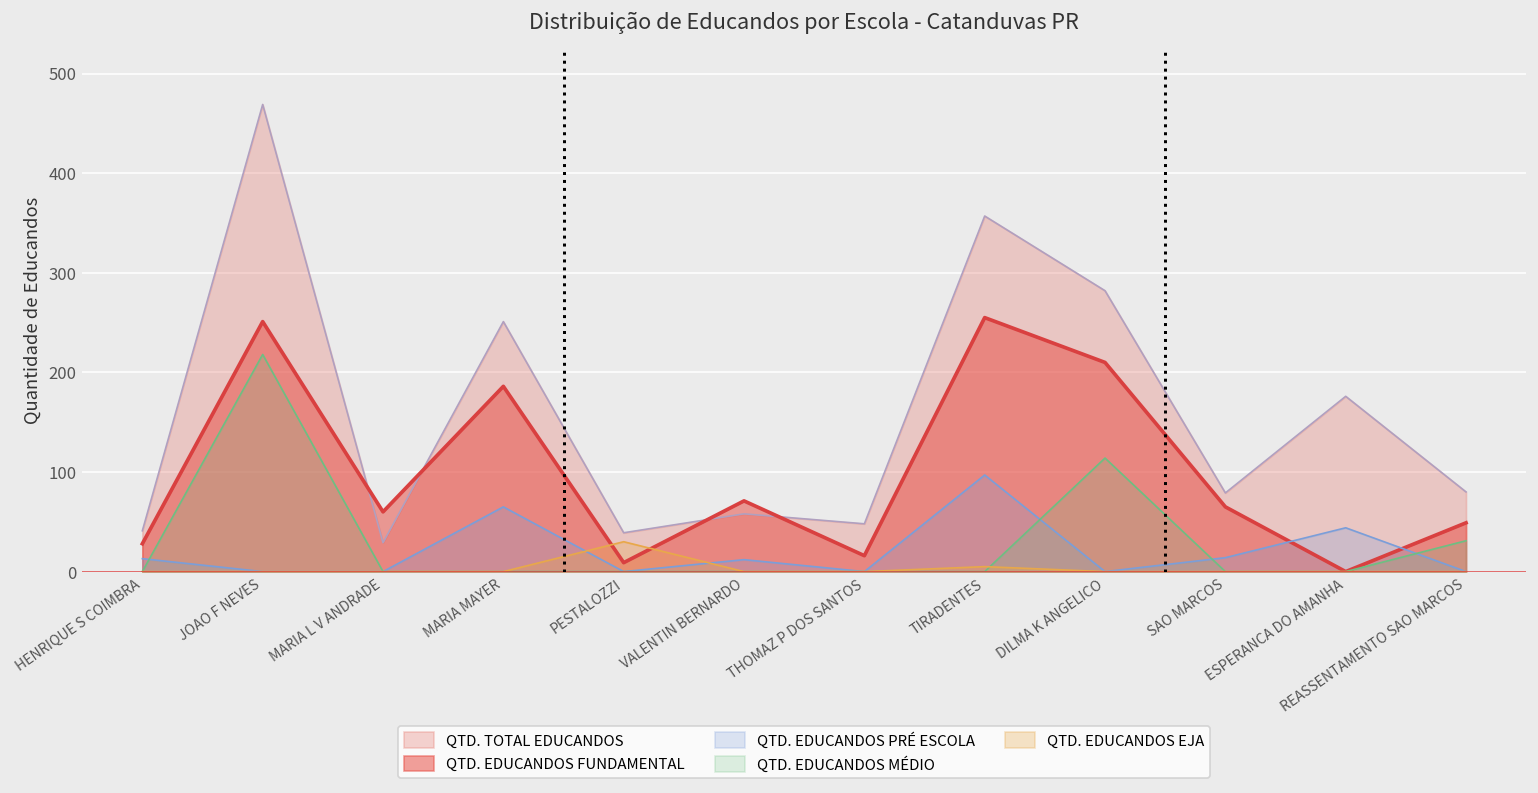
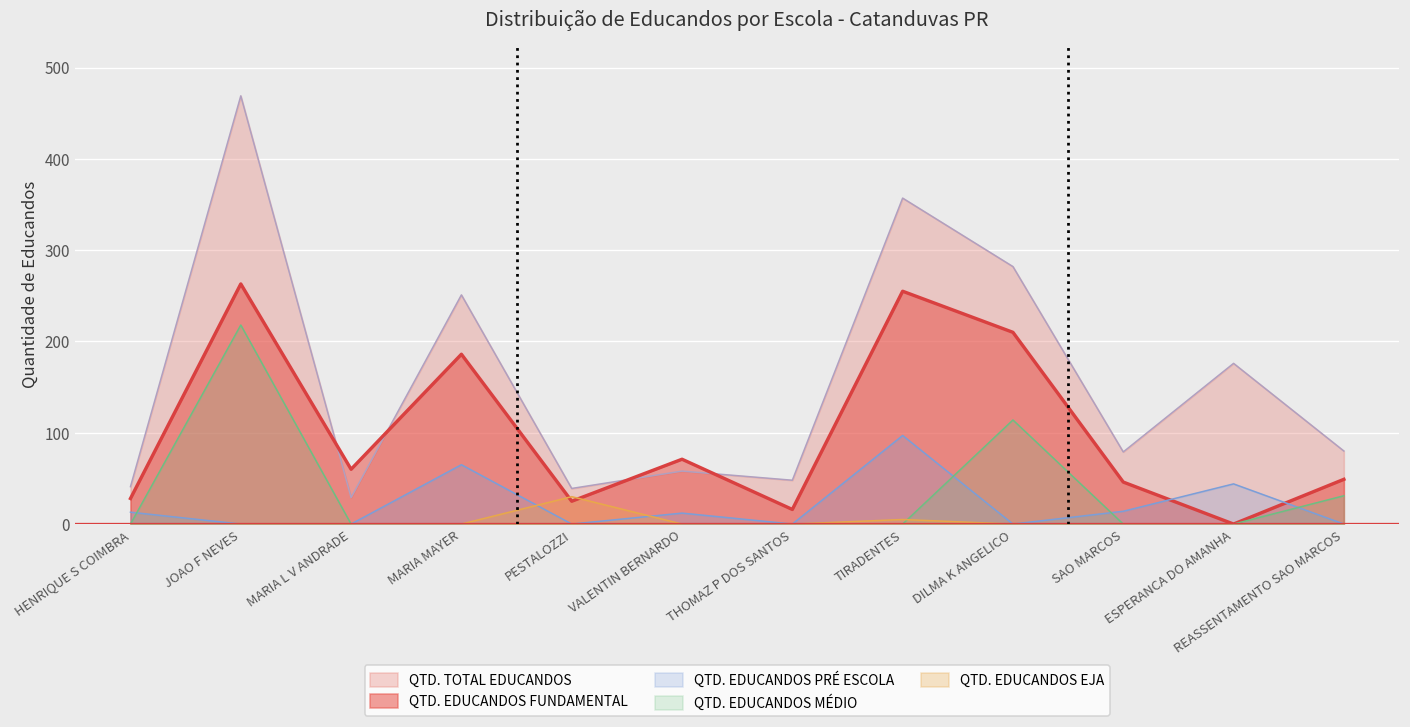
QTD. EDUCANDOS FUNDAMENTAL, JOAO F NEVES: 250 -> 260
QTD. EDUCANDOS FUNDAMENTAL, PESTALOZZI: 10 -> 30
QTD. EDUCANDOS FUNDAMENTAL, SAO MARCOS: 70 -> 50
